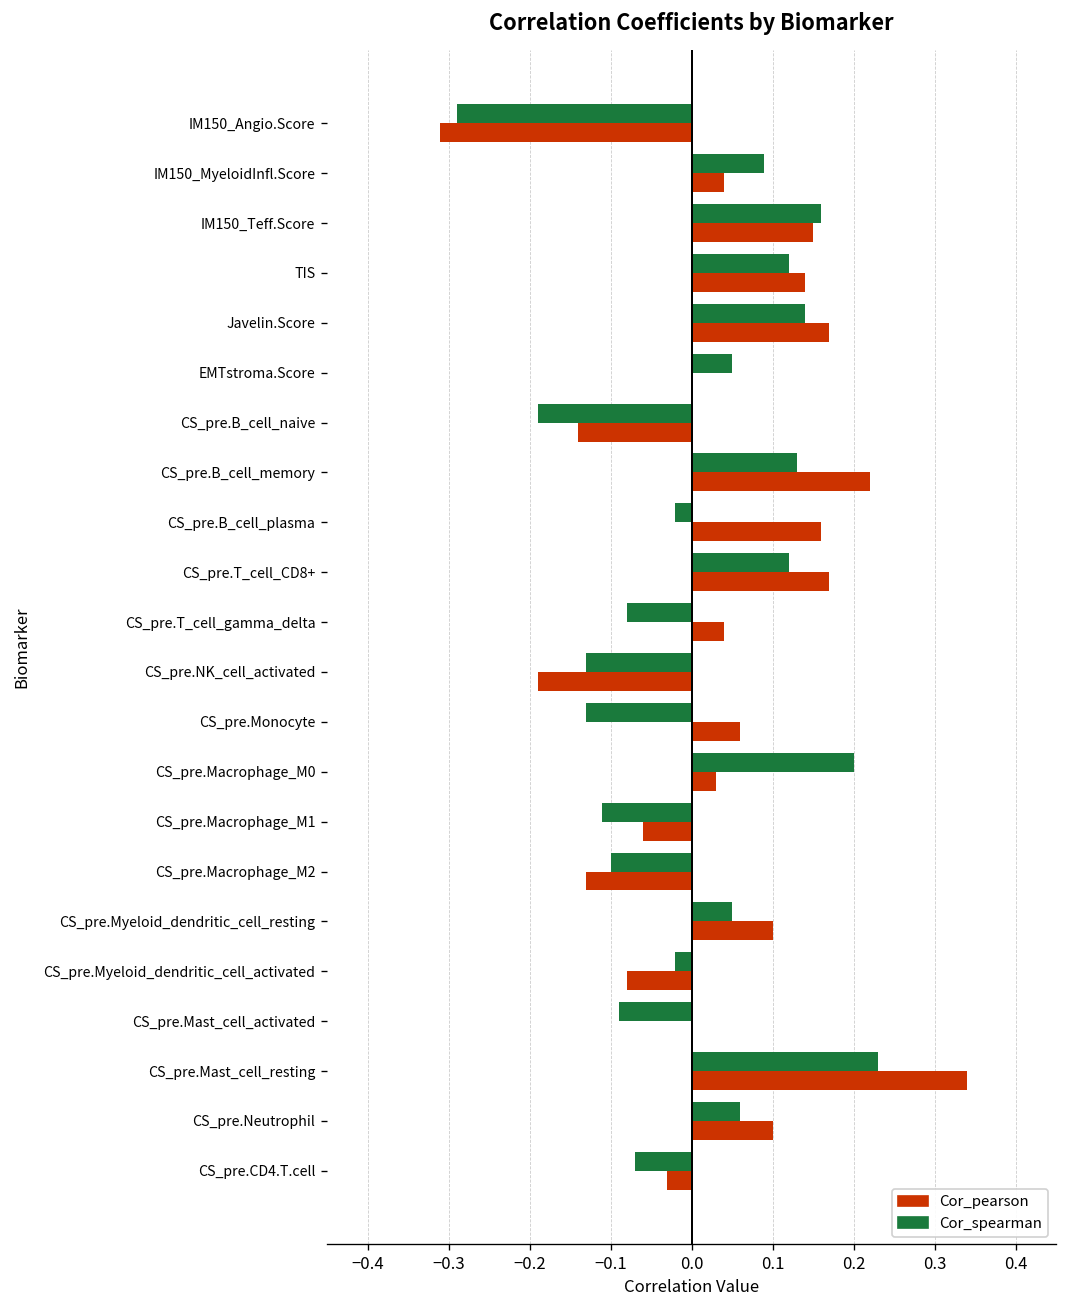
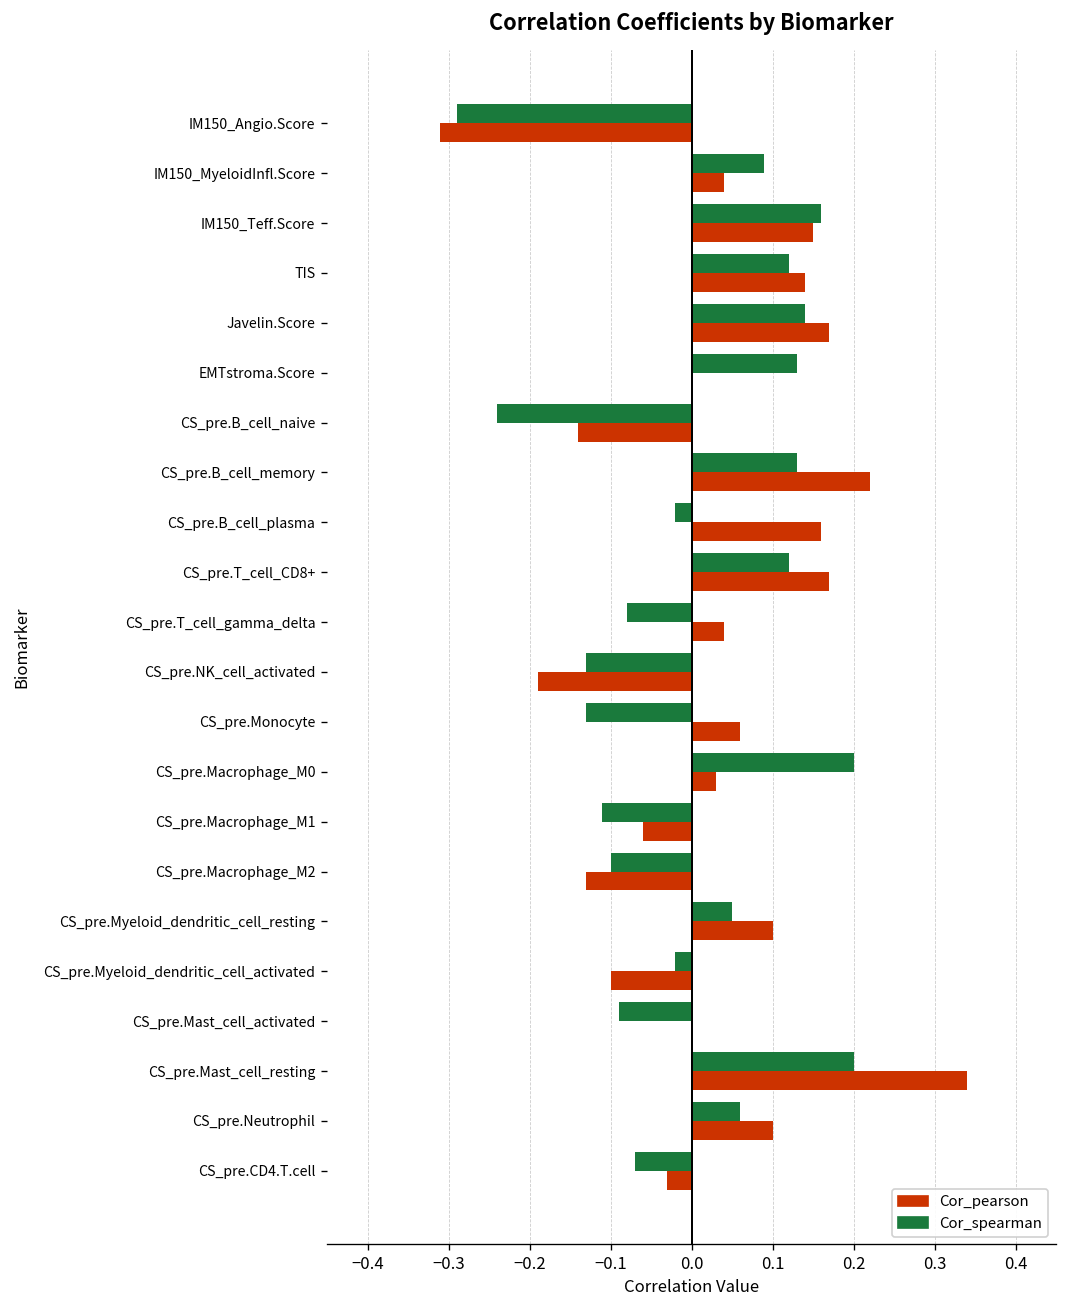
Cor_spearman, EMTstroma.Score: 0.05 -> 0.13
Cor_spearman, CS_pre.B_cell_naive: -0.19 -> -0.24
Cor_pearson, CS_pre.Myeloid_dendritic_cell_activated: -0.08 -> -0.10
Cor_spearman, CS_pre.Mast_cell_resting: 0.23 -> 0.20
